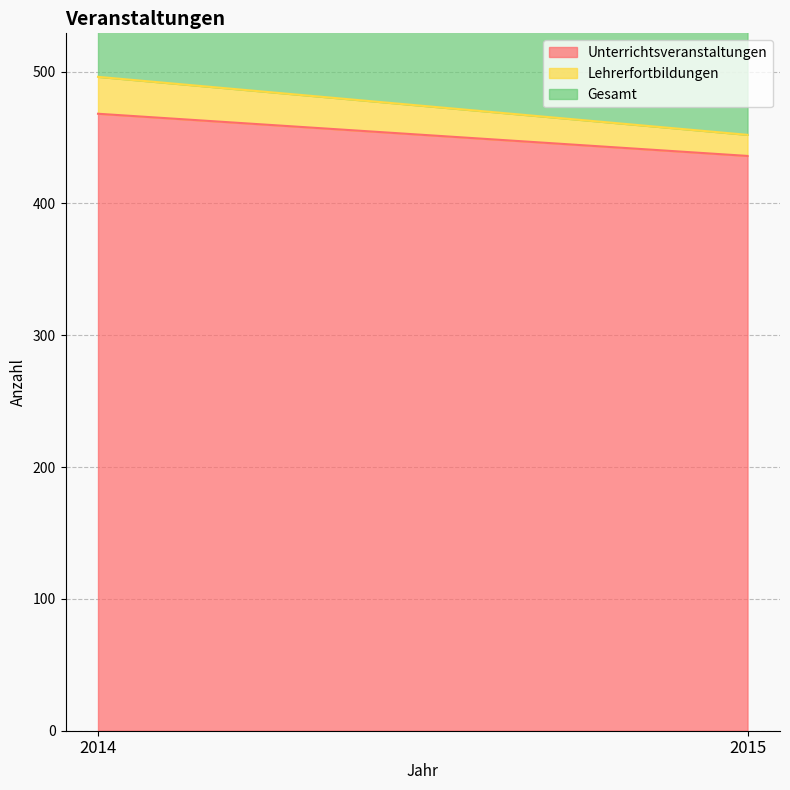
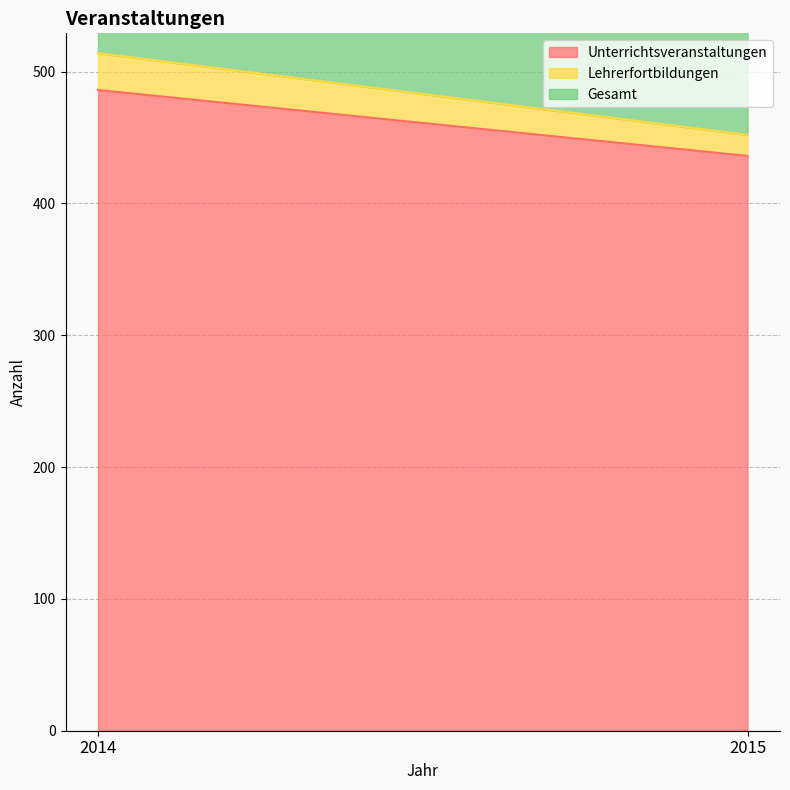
Unterrichtsveranstaltungen, 2014: 468 -> 486
